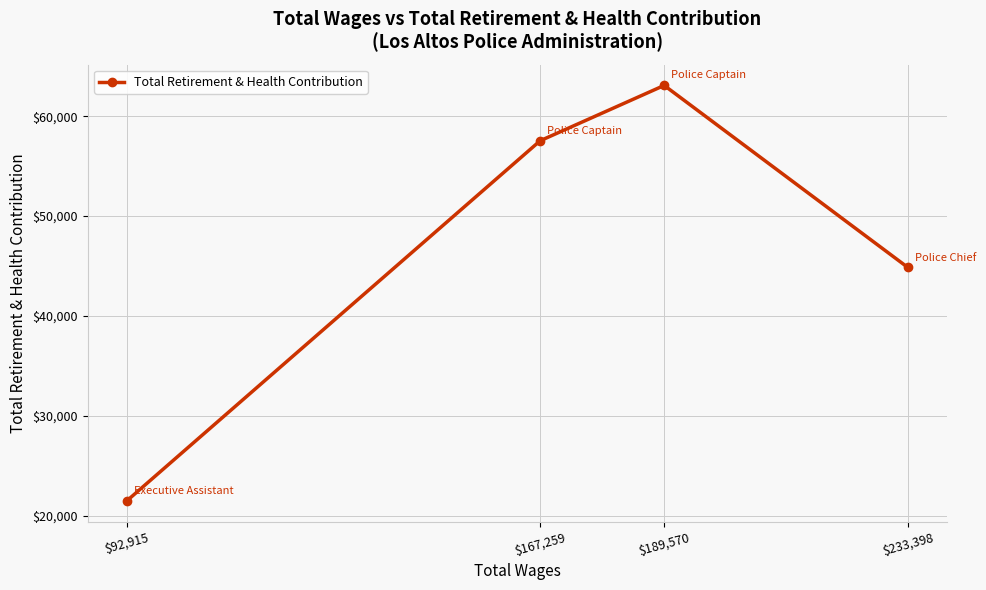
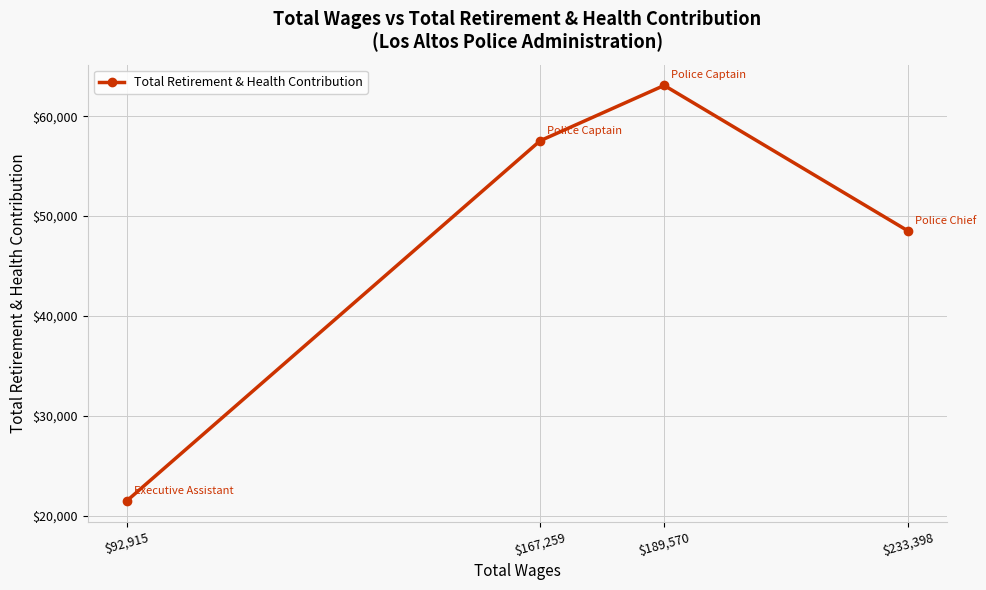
$233,398: $45,000 -> $49,000
